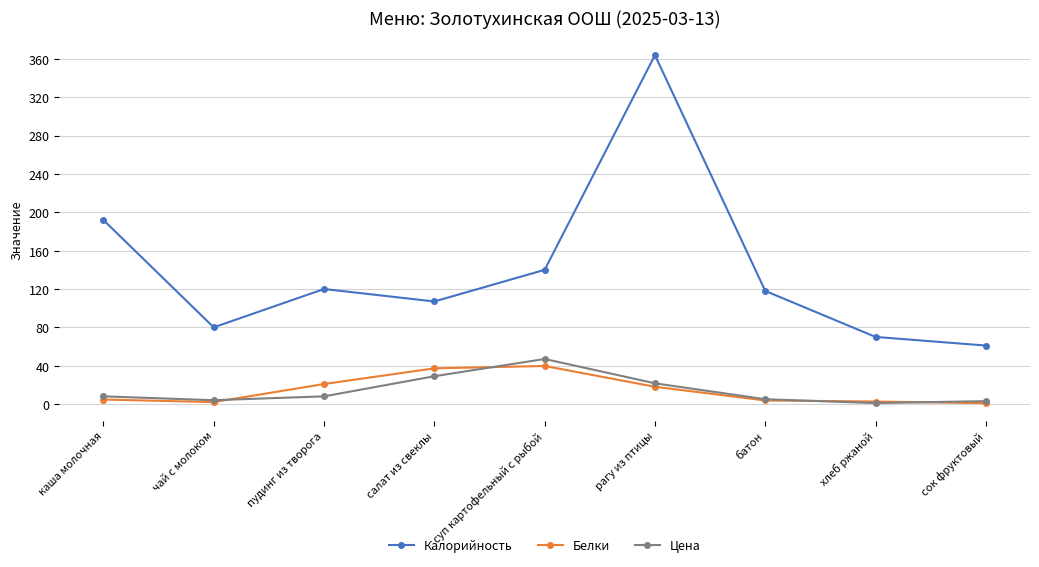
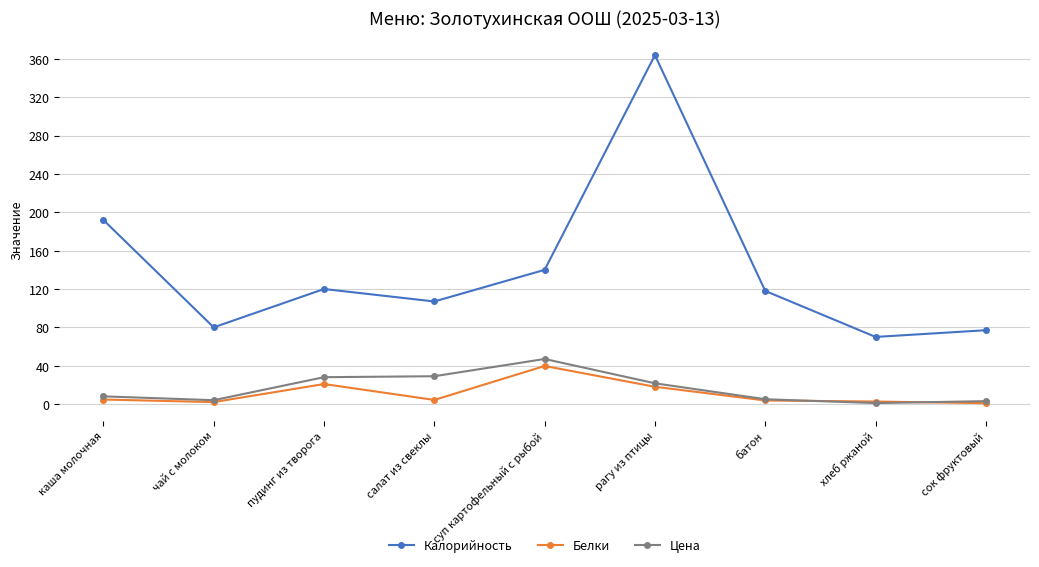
Цена, пудинг из творога: 10 -> 30
Белки, салат из свеклы: 40 -> 0
Калорийность, сок фруктовый: 60 -> 80
